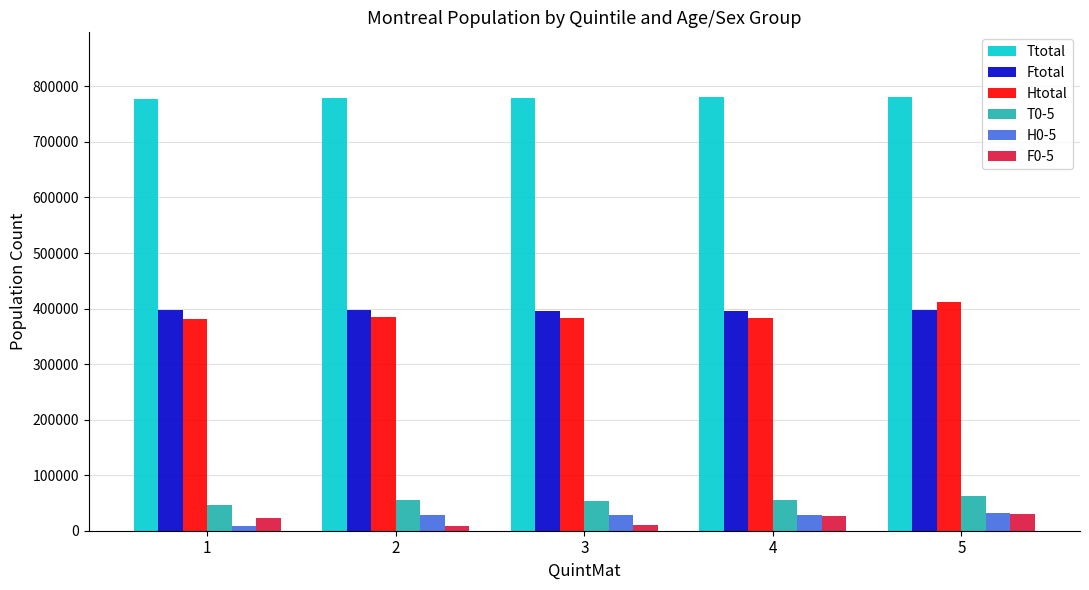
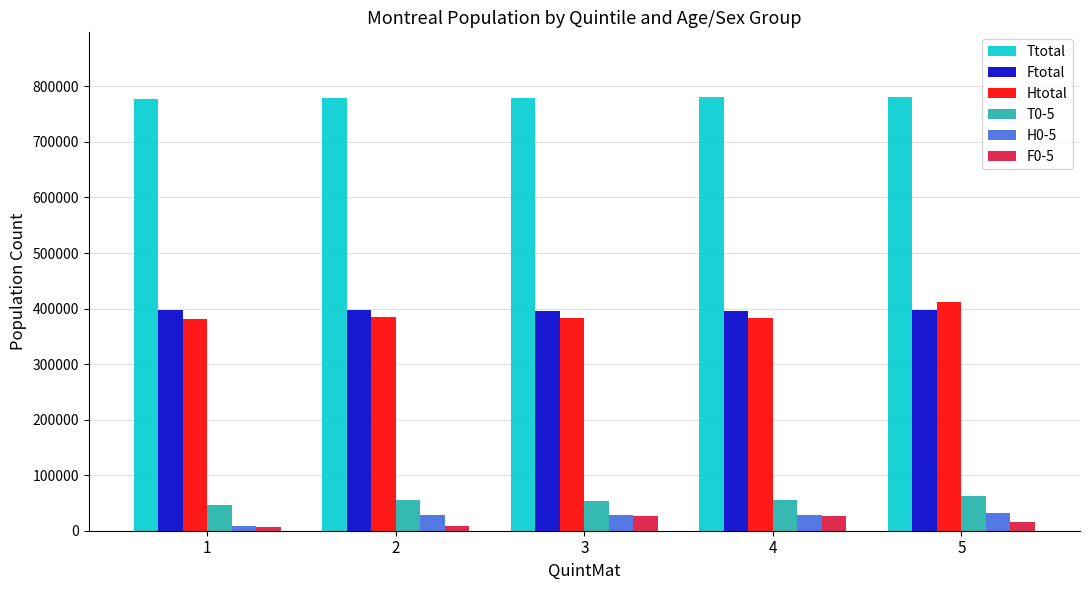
F0-5, 1: 20000 -> 10000
F0-5, 3: 10000 -> 30000
F0-5, 5: 30000 -> 20000
